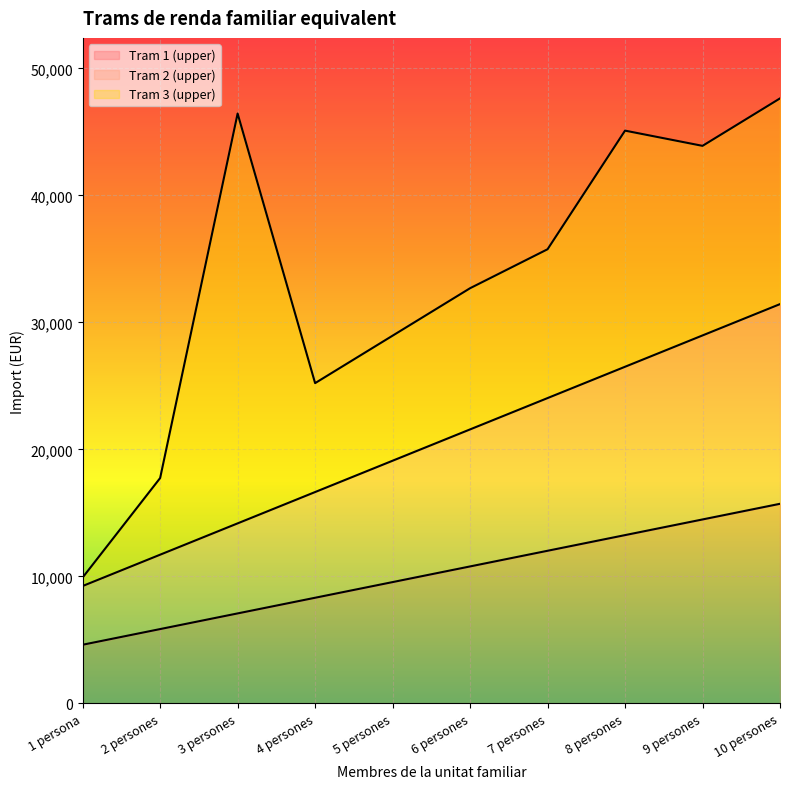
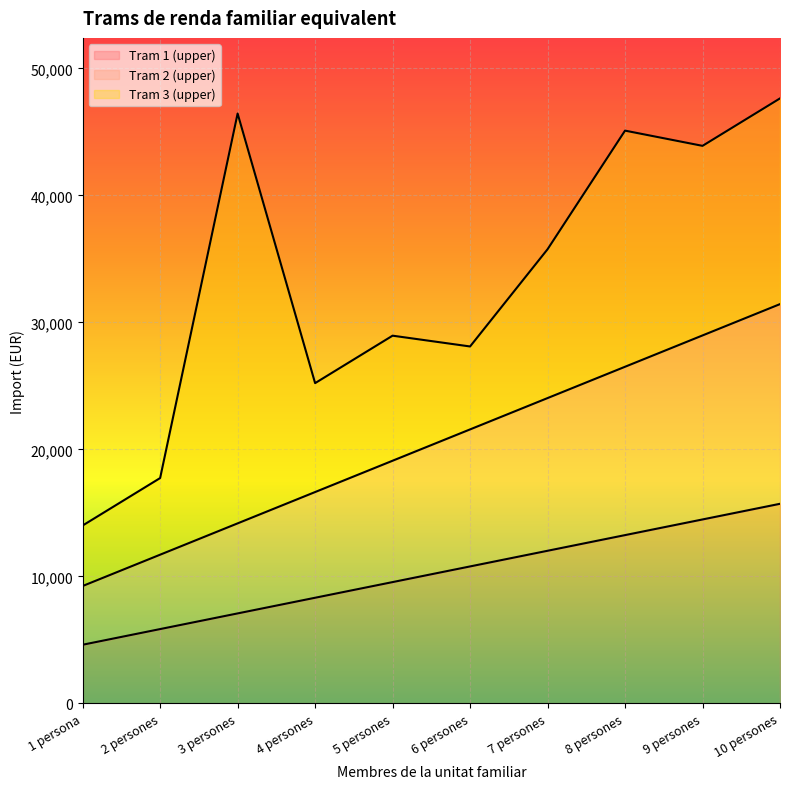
Tram 3 (upper), 1 persona: 9,900 -> 14,000
Tram 3 (upper), 6 persones: 32,700 -> 28,100
